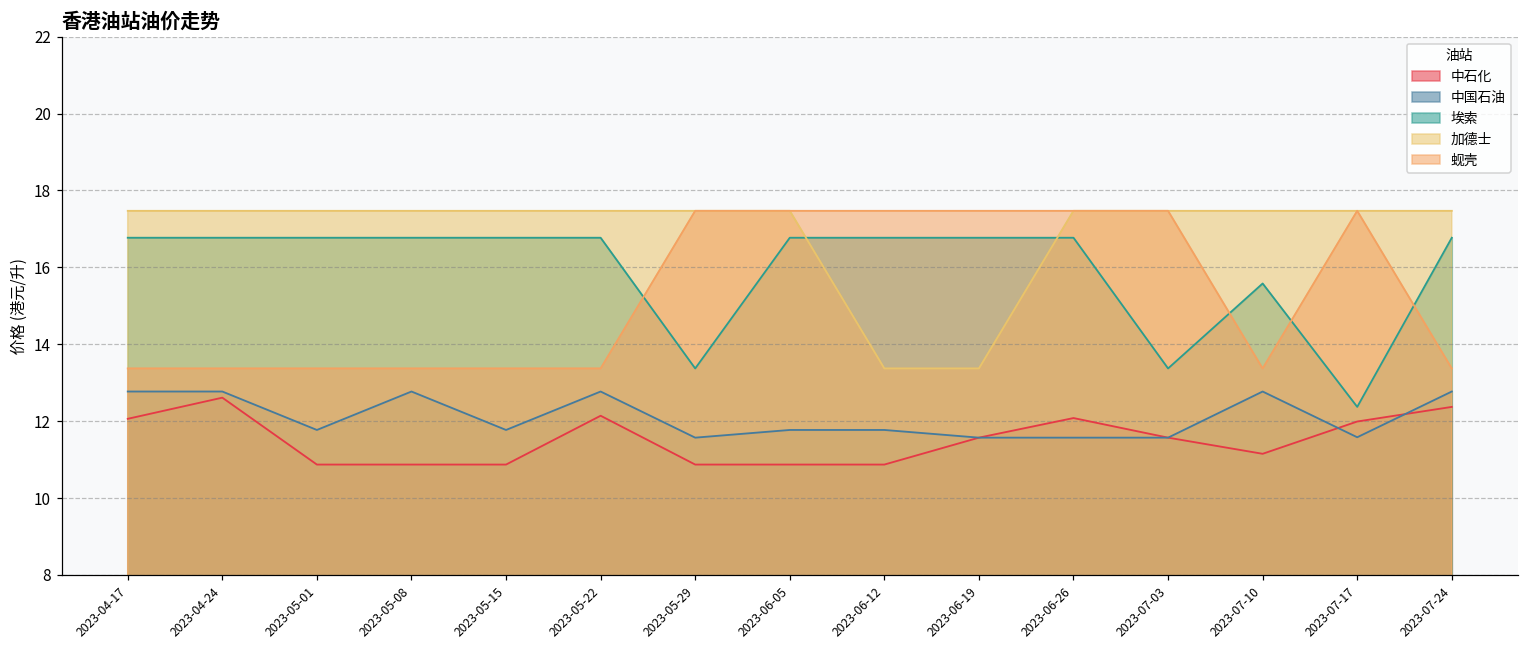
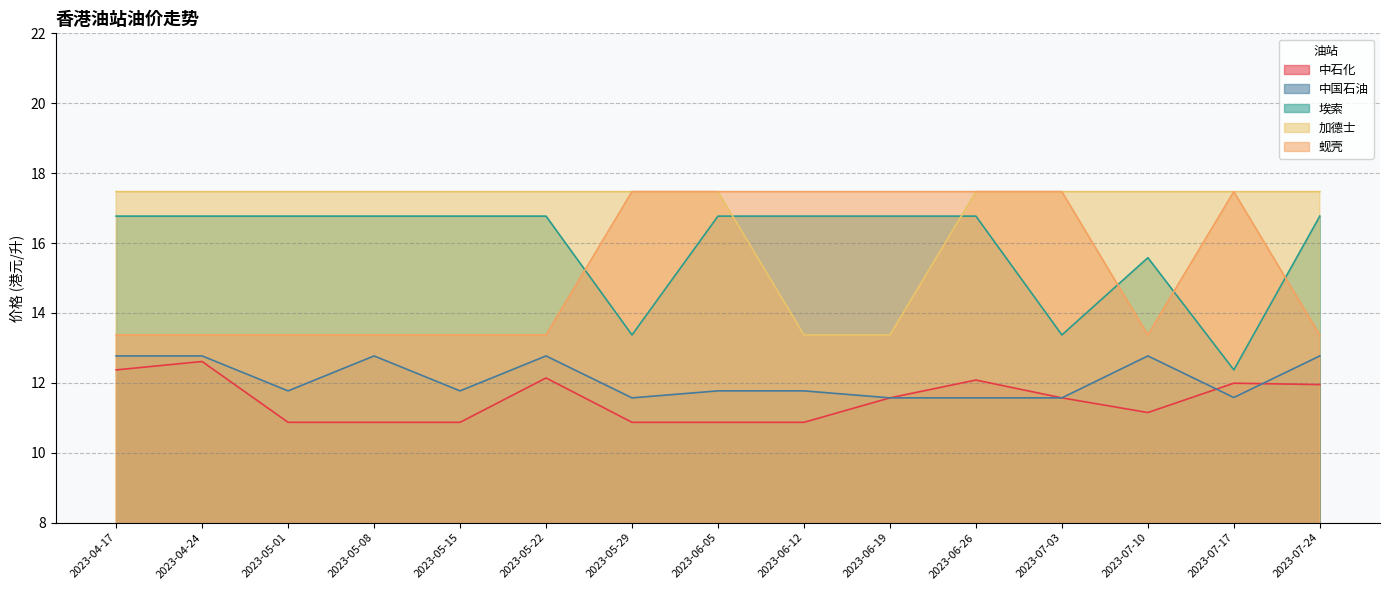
中石化, 2023-04-17: 12.1 -> 12.4
中石化, 2023-07-24: 12.4 -> 12.0
